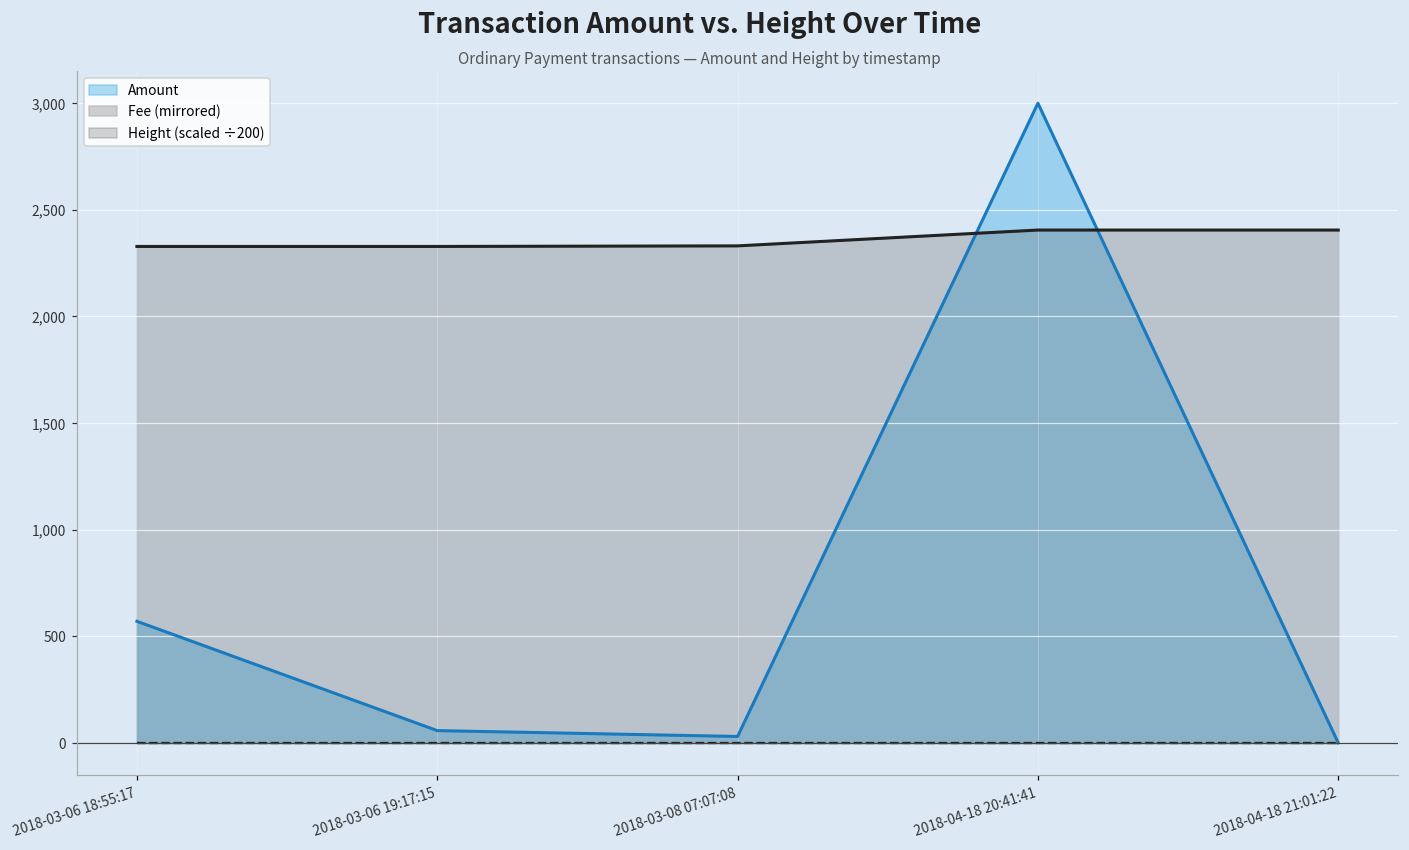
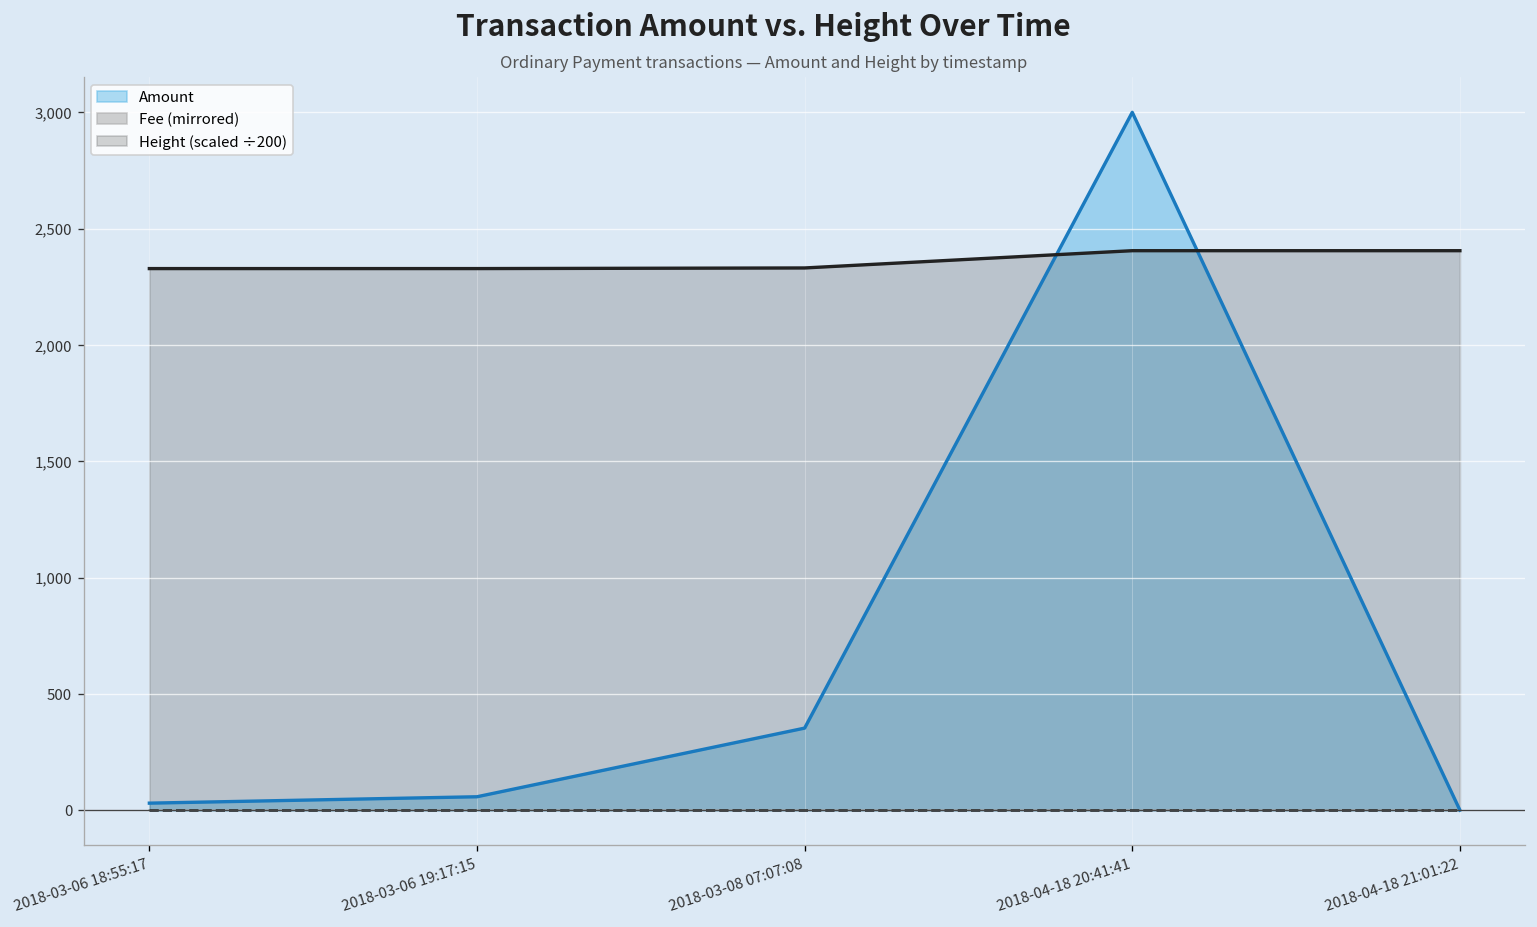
Amount, 2018-03-06 18:55:17: 570 -> 30
Amount, 2018-03-08 07:07:08: 30 -> 350
